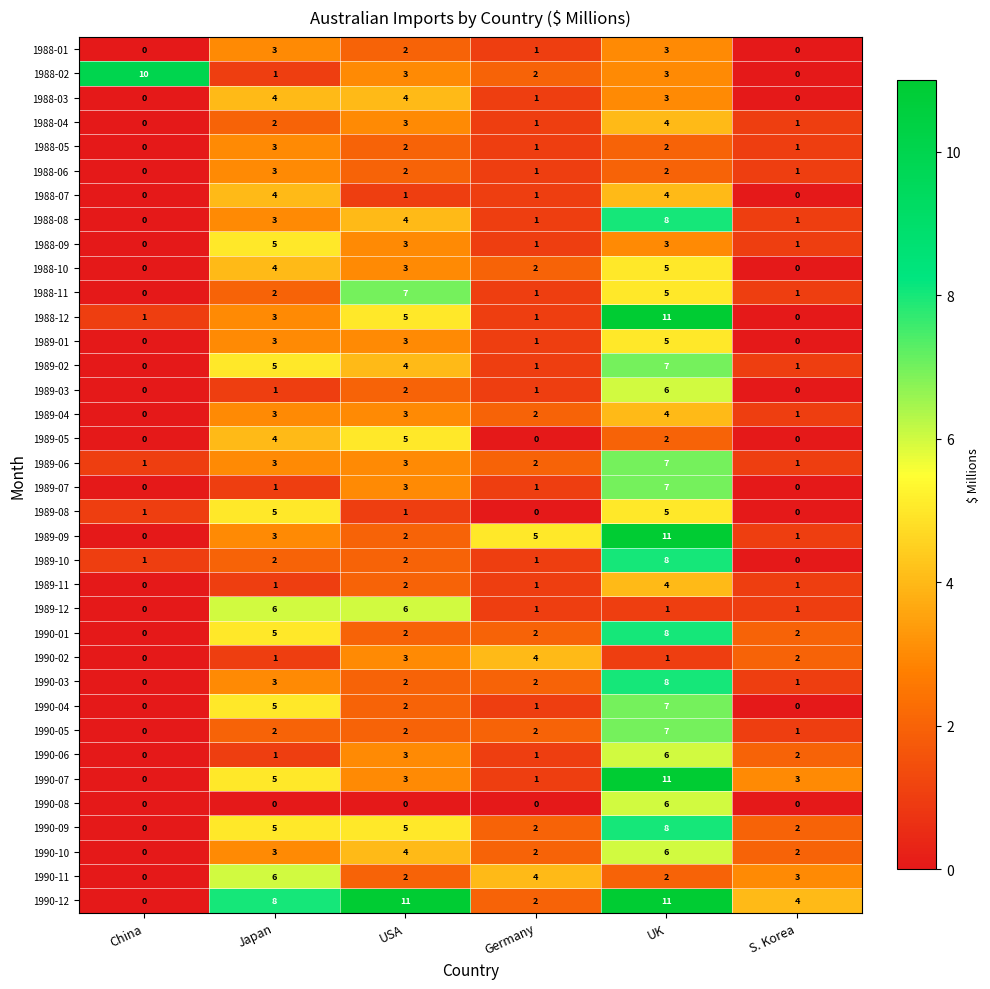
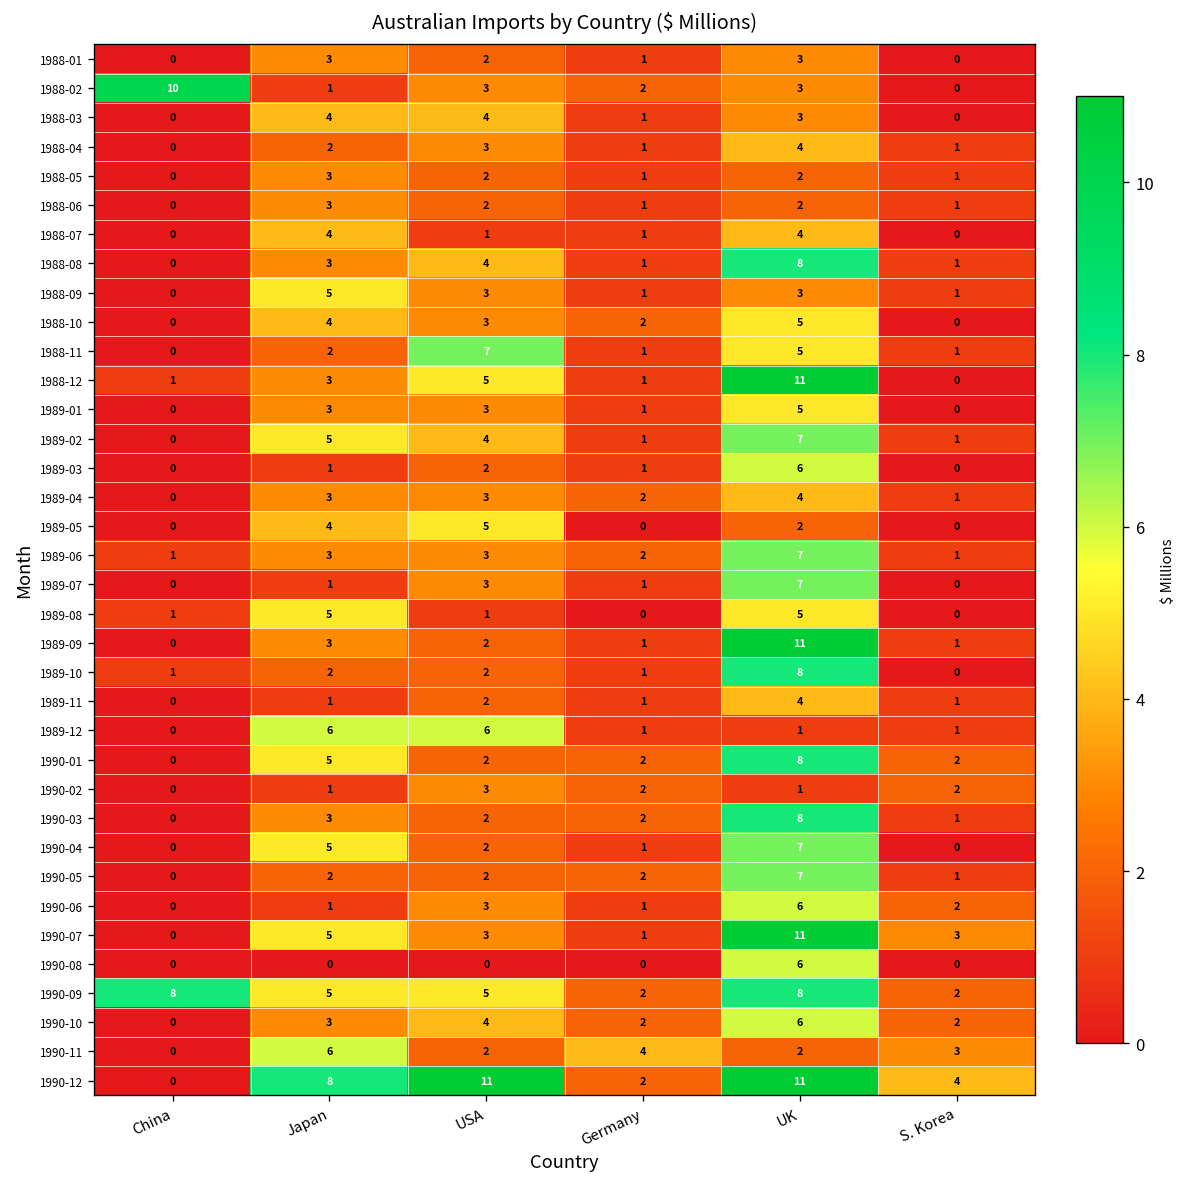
1989-09, Germany: 5 -> 1
1990-02, Germany: 4 -> 2
1990-09, China: 0 -> 8
